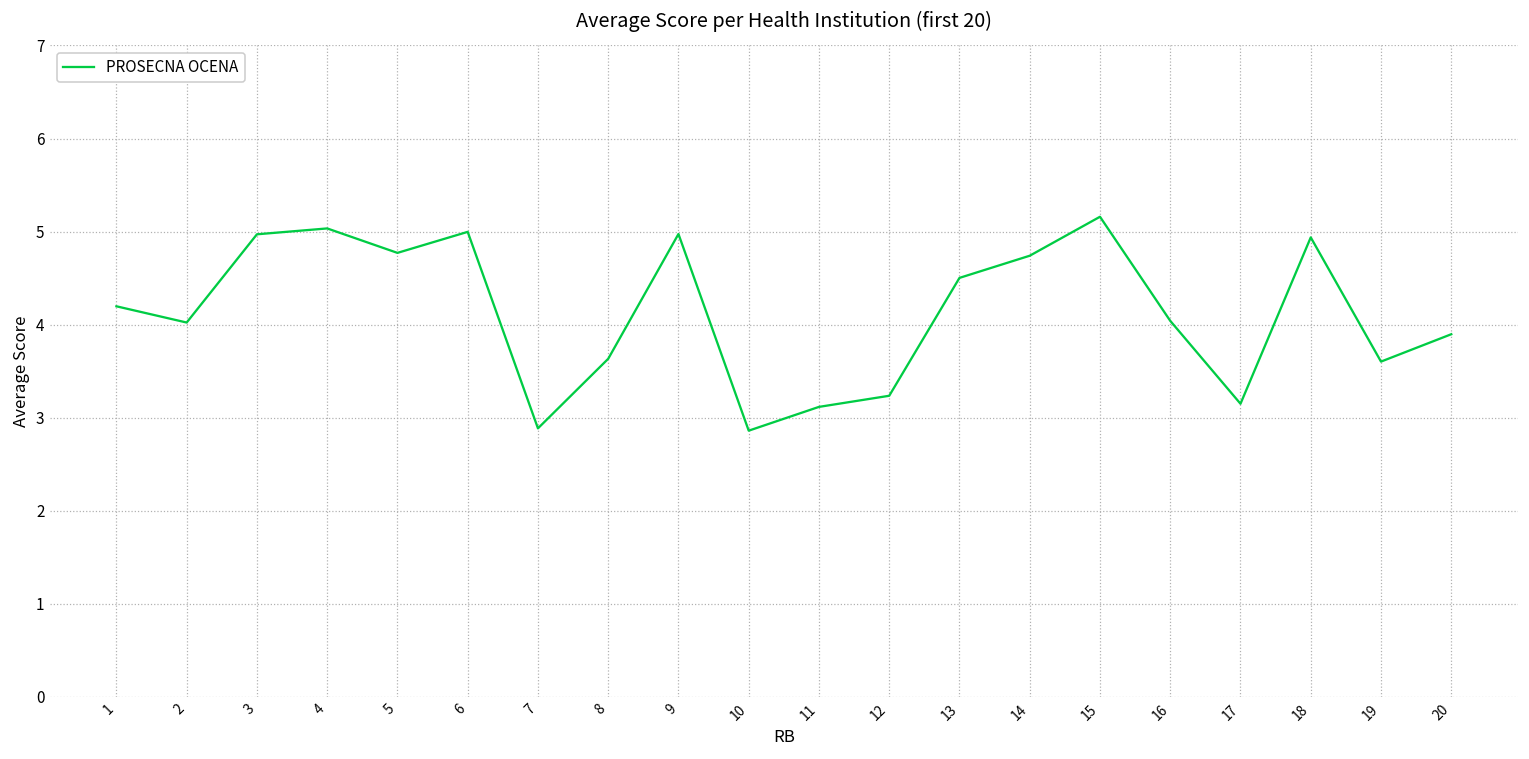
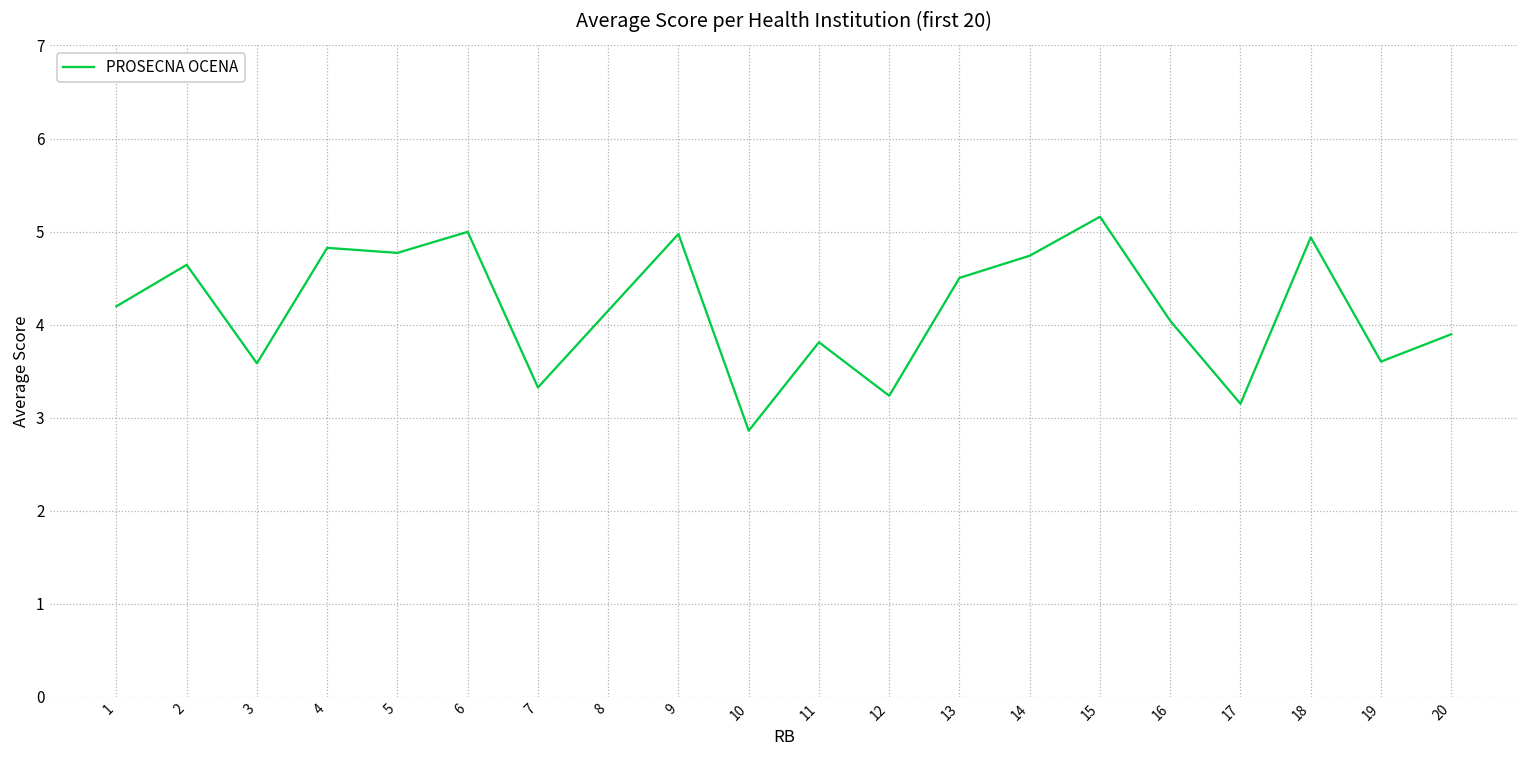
2: 4.0 -> 4.6
3: 5.0 -> 3.6
4: 5.0 -> 4.8
7: 2.9 -> 3.3
8: 3.6 -> 4.1
11: 3.1 -> 3.8
